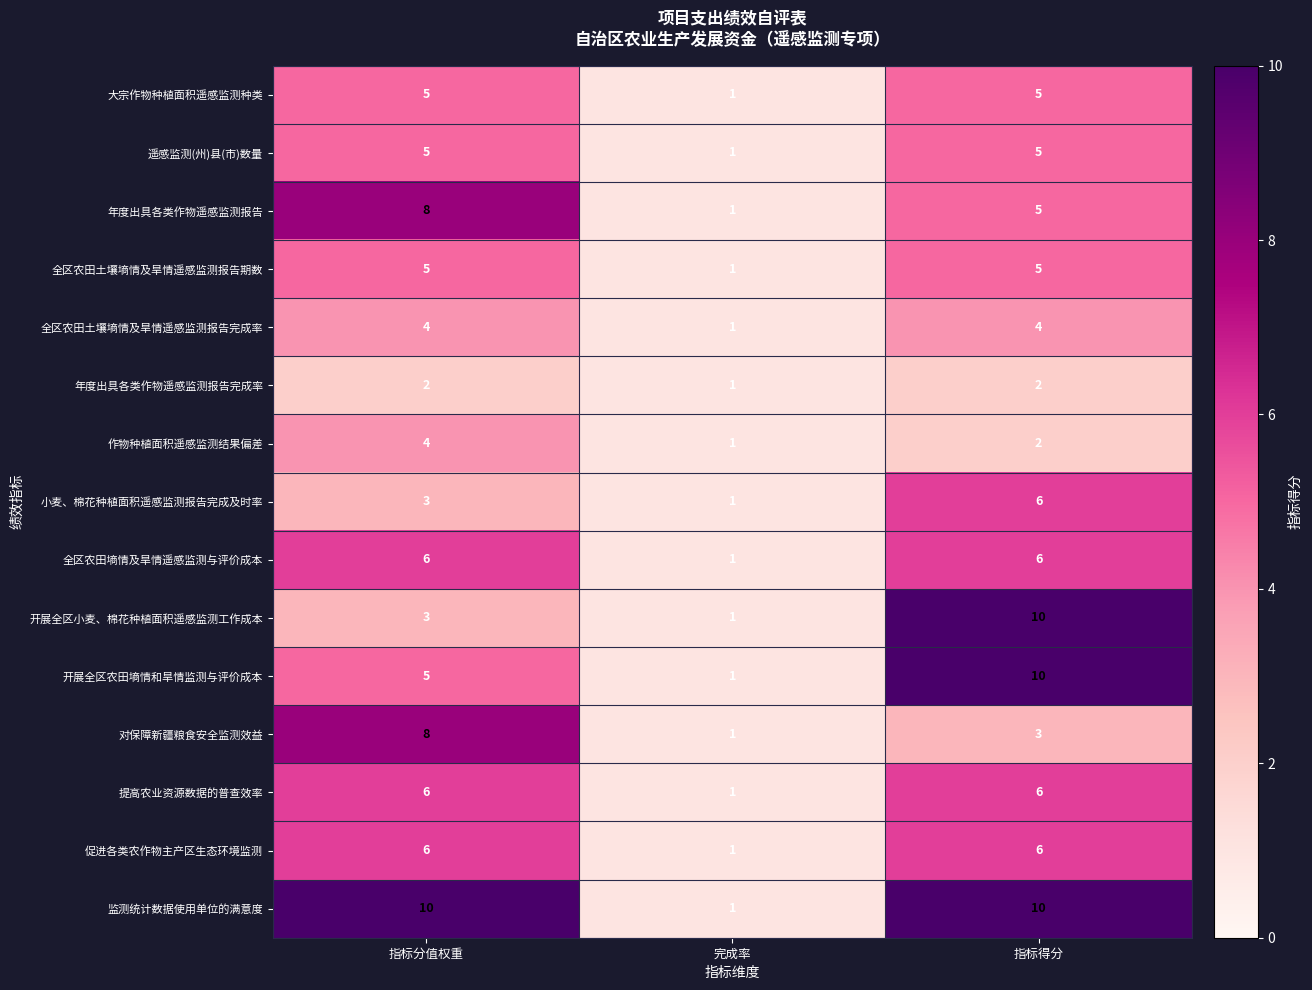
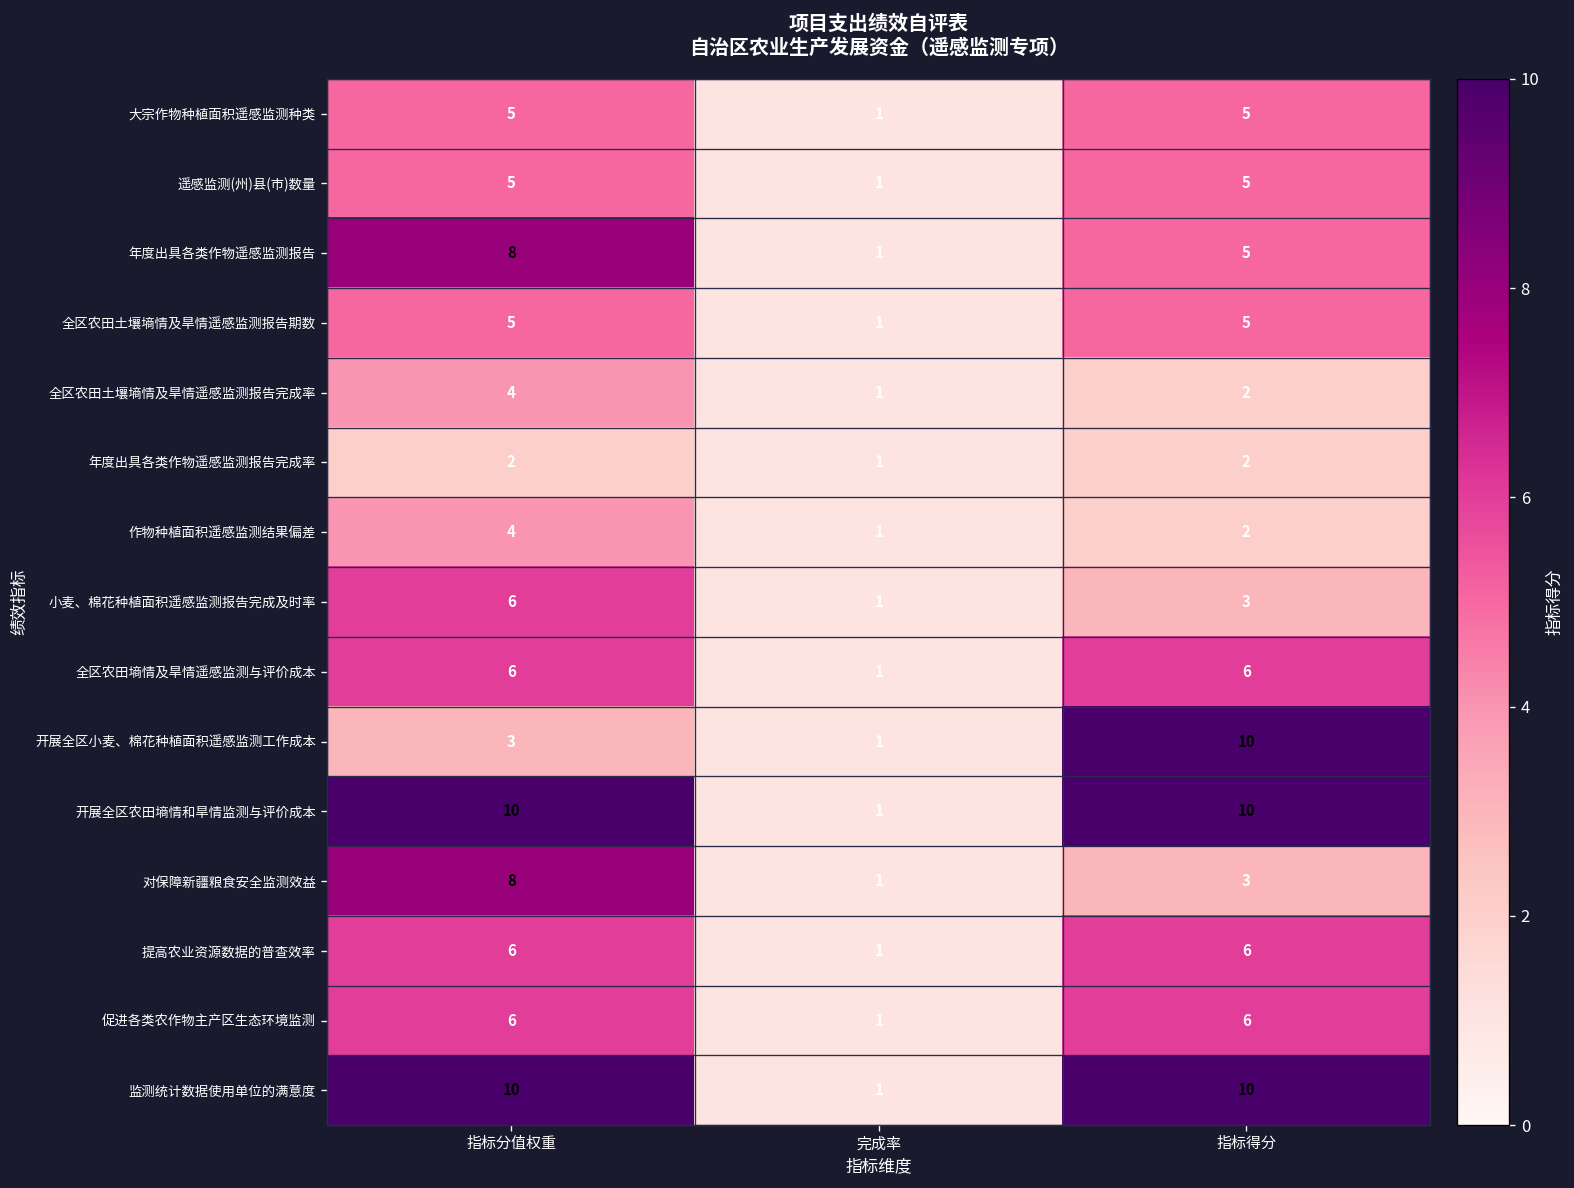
全区农田土壤墒情及旱情遥感监测报告完成率, 指标得分: 4 -> 2
小麦、棉花种植面积遥感监测报告完成及时率, 指标分值权重: 3 -> 6
小麦、棉花种植面积遥感监测报告完成及时率, 指标得分: 6 -> 3
开展全区农田墒情和旱情监测与评价成本, 指标分值权重: 5 -> 10
